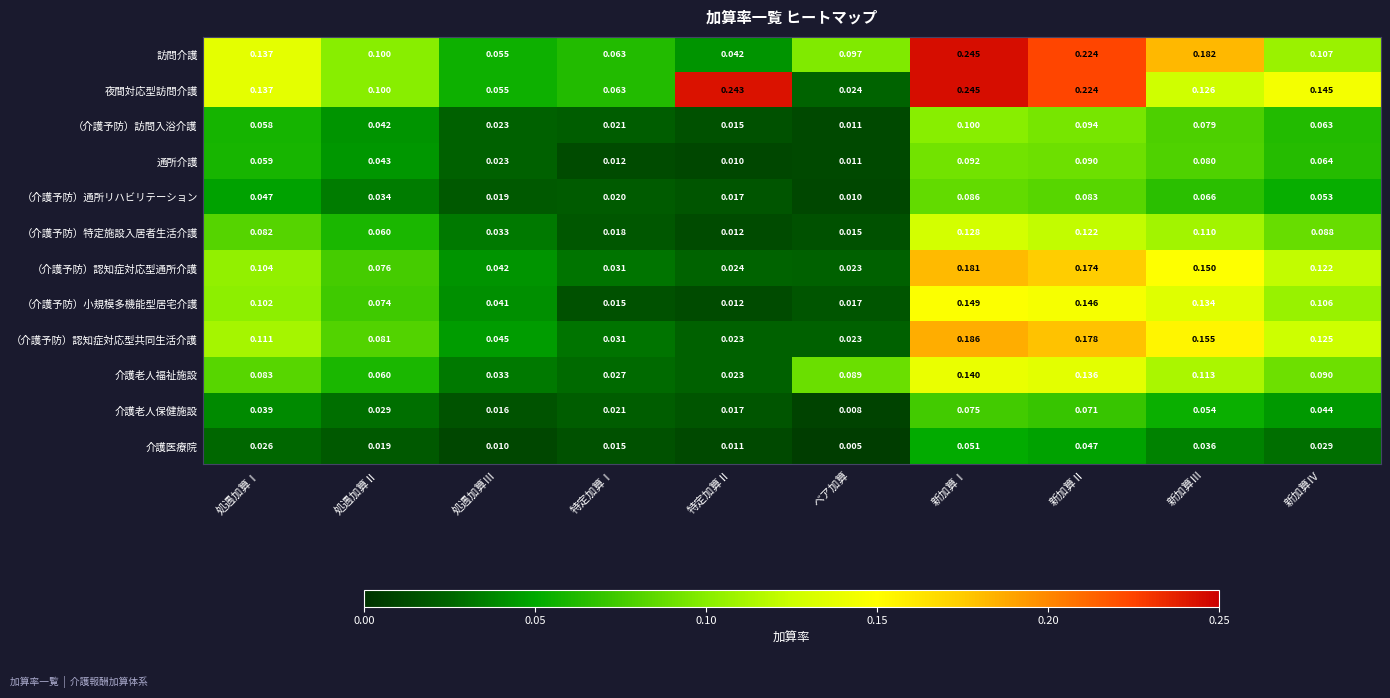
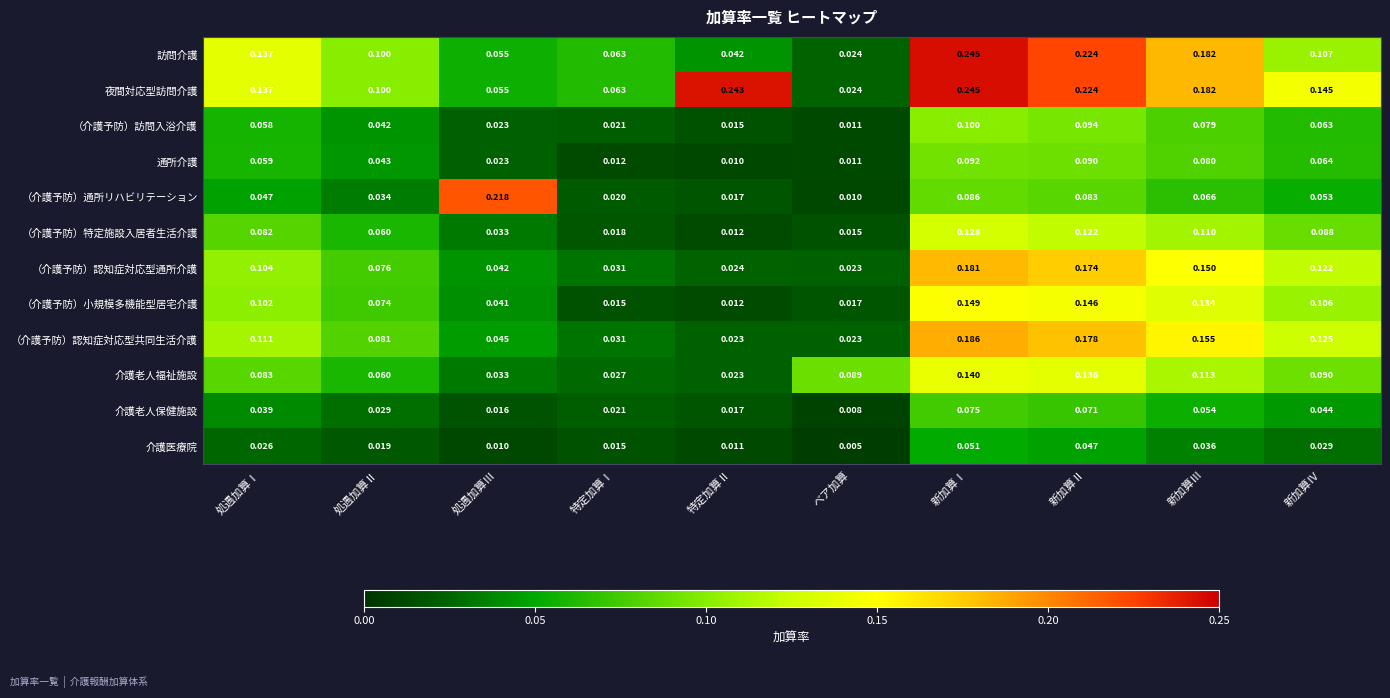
訪問介護, ベア加算: 0.097 -> 0.024
夜間対応型訪問介護, 新加算Ⅲ: 0.126 -> 0.182
（介護予防）通所リハビリテーション, 処遇加算Ⅲ: 0.019 -> 0.218
